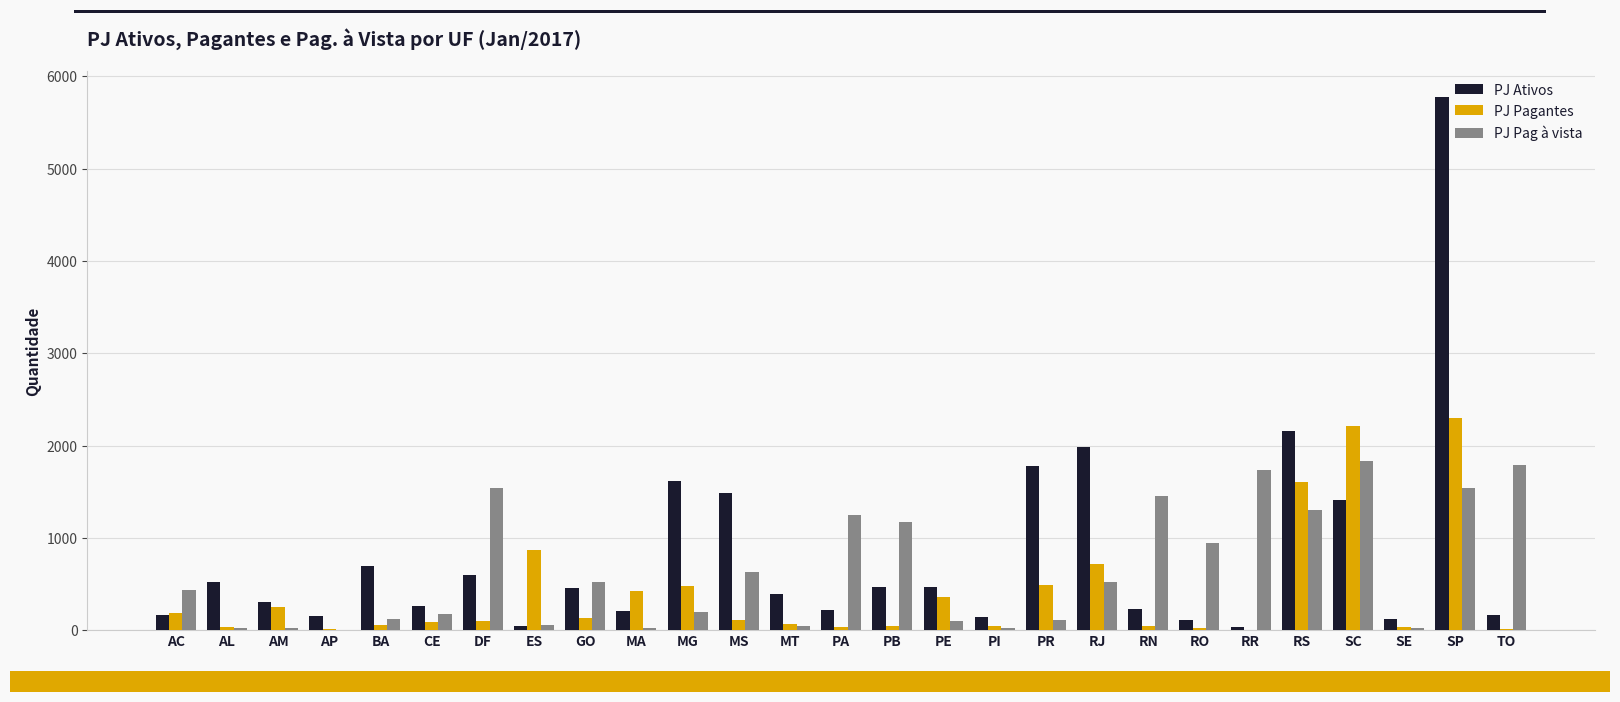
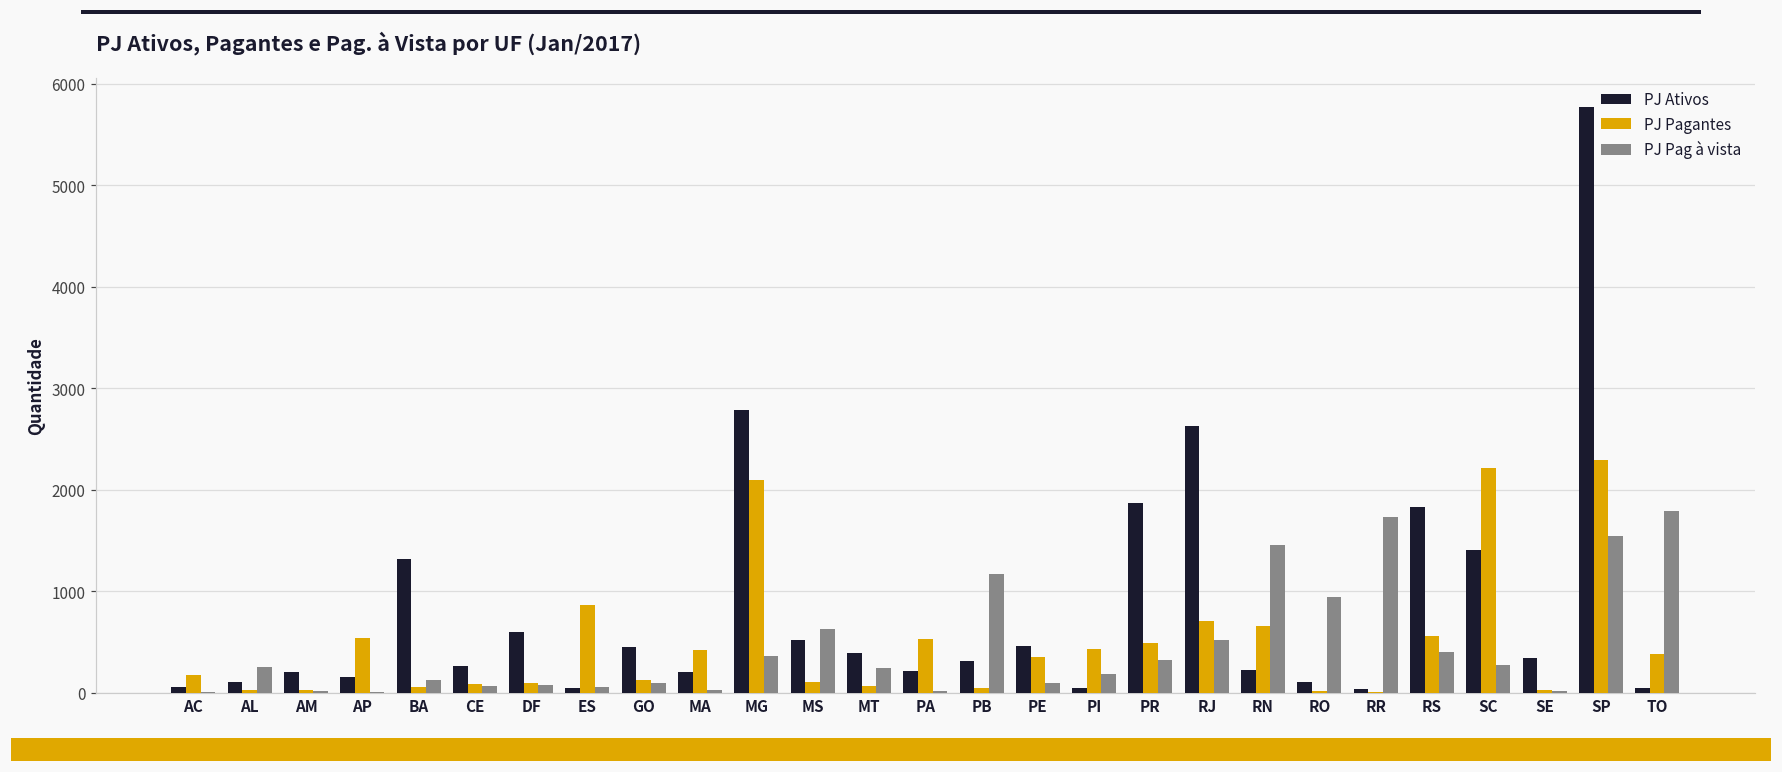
PJ Ativos, AC: 200 -> 100
PJ Pag à vista, AC: 400 -> 0
PJ Ativos, AL: 500 -> 100
PJ Pag à vista, AL: 0 -> 300
PJ Ativos, AM: 300 -> 200
PJ Pagantes, AM: 300 -> 0
PJ Pagantes, AP: 0 -> 500
PJ Ativos, BA: 700 -> 1300
PJ Pag à vista, CE: 200 -> 100
PJ Pag à vista, DF: 1500 -> 100
PJ Pag à vista, GO: 500 -> 100
PJ Ativos, MG: 1600 -> 2800
PJ Pagantes, MG: 500 -> 2100
PJ Pag à vista, MG: 200 -> 400
PJ Ativos, MS: 1500 -> 500
PJ Pag à vista, MT: 0 -> 300
PJ Pagantes, PA: 0 -> 500
PJ Pag à vista, PA: 1300 -> 0
PJ Ativos, PB: 500 -> 300
PJ Ativos, PI: 100 -> 0
PJ Pagantes, PI: 0 -> 400
PJ Pag à vista, PI: 0 -> 200
PJ Ativos, PR: 1800 -> 1900
PJ Pag à vista, PR: 100 -> 300
PJ Ativos, RJ: 2000 -> 2600
PJ Pagantes, RN: 0 -> 700
PJ Ativos, RS: 2200 -> 1800
PJ Pagantes, RS: 1600 -> 600
PJ Pag à vista, RS: 1300 -> 400
PJ Pag à vista, SC: 1800 -> 300
PJ Ativos, SE: 100 -> 300
PJ Ativos, TO: 200 -> 0
PJ Pagantes, TO: 0 -> 400
